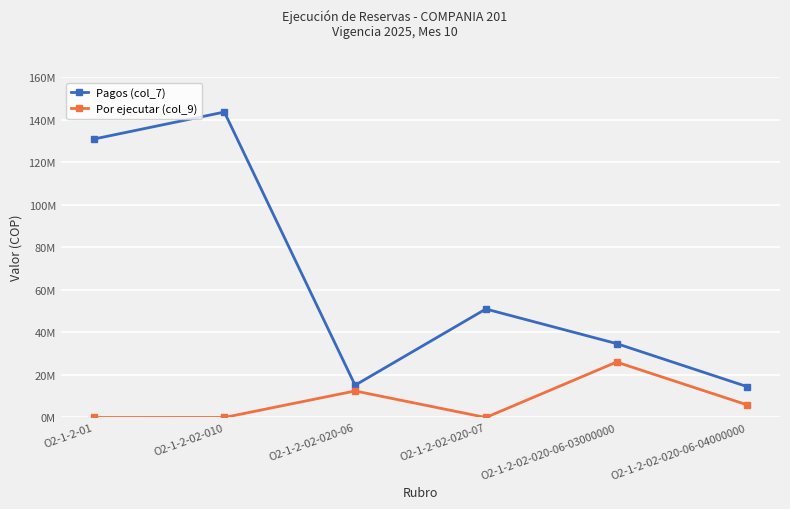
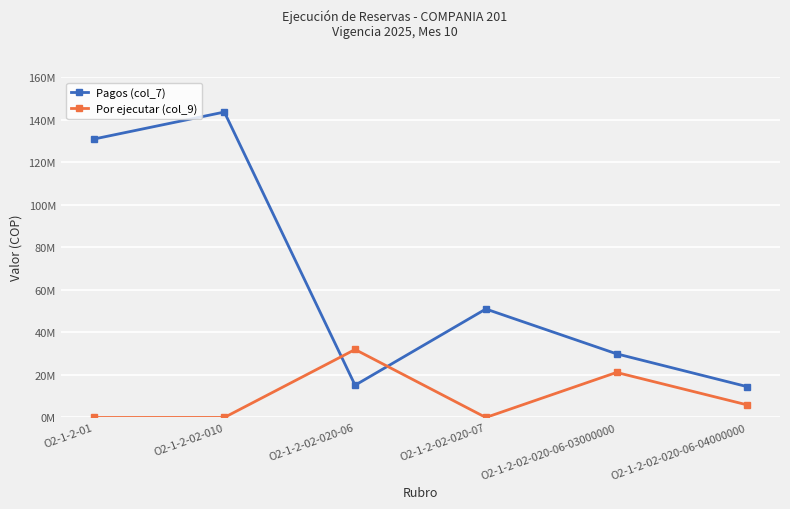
Por ejecutar (col_9), O2-1-2-02-020-06: 12000000 -> 32000000
Pagos (col_7), O2-1-2-02-020-06-03000000: 35000000 -> 30000000
Por ejecutar (col_9), O2-1-2-02-020-06-03000000: 26000000 -> 21000000
